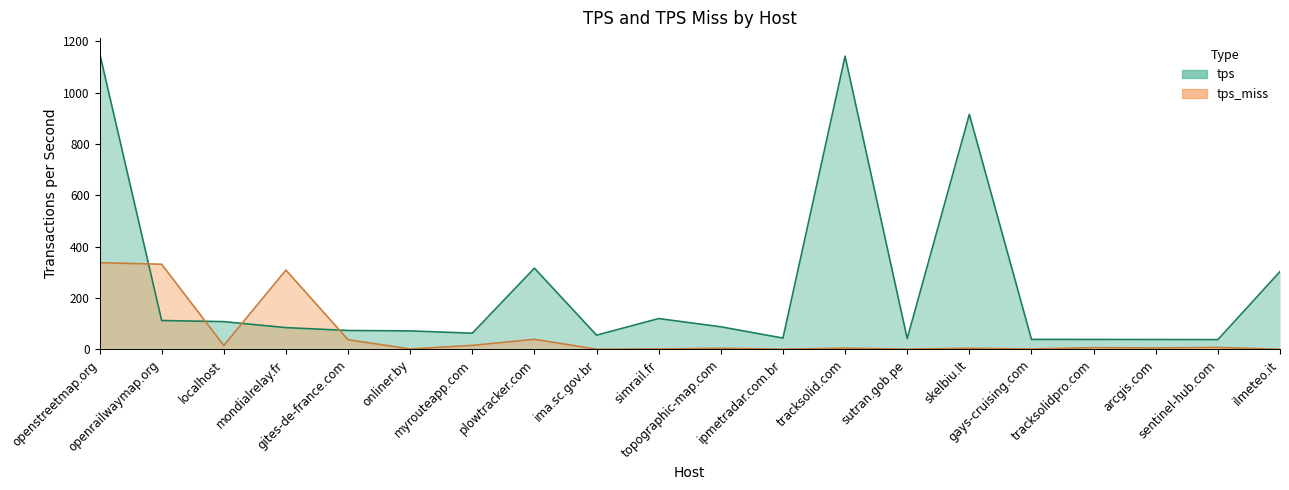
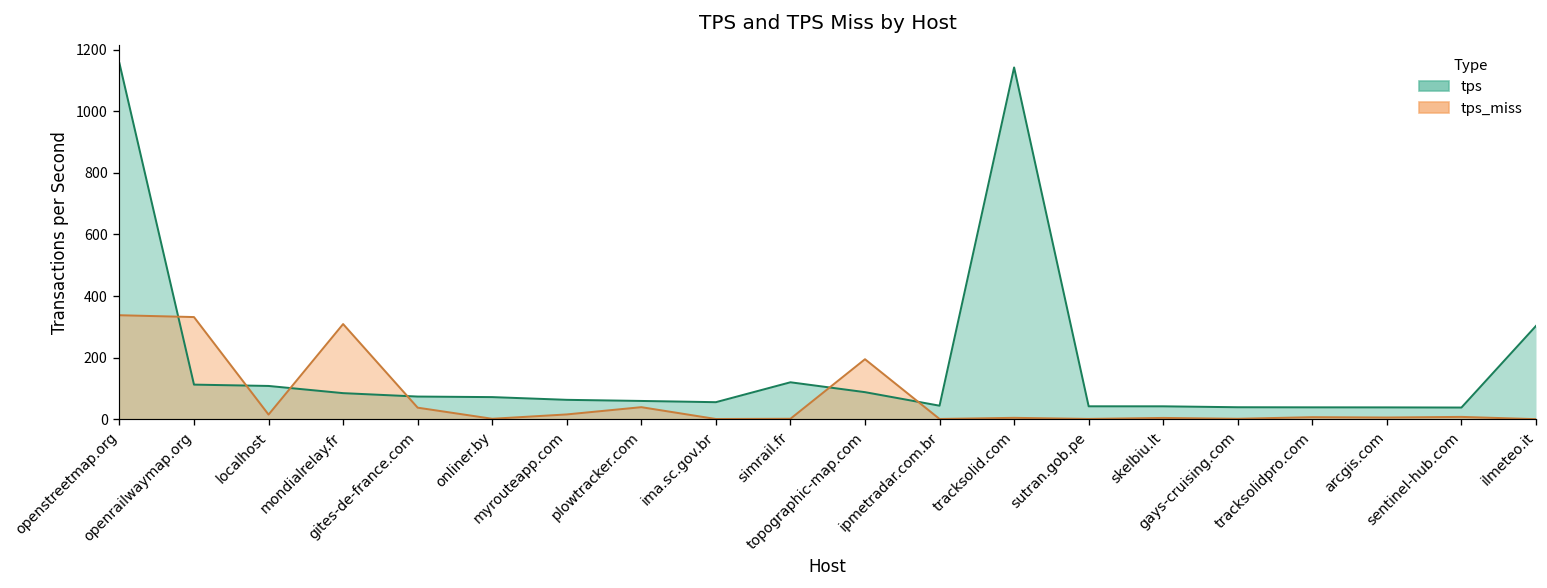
tps, plowtracker.com: 320 -> 60
tps_miss, topographic-map.com: 0 -> 190
tps, skelbiu.lt: 920 -> 40
